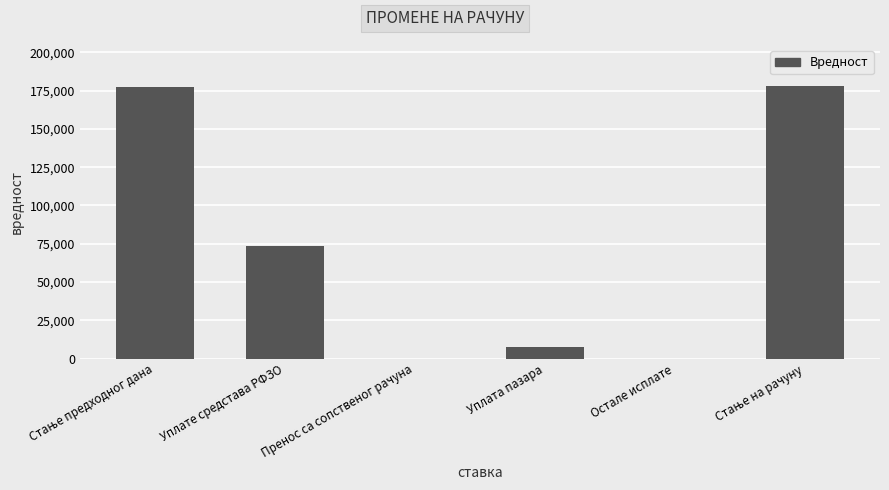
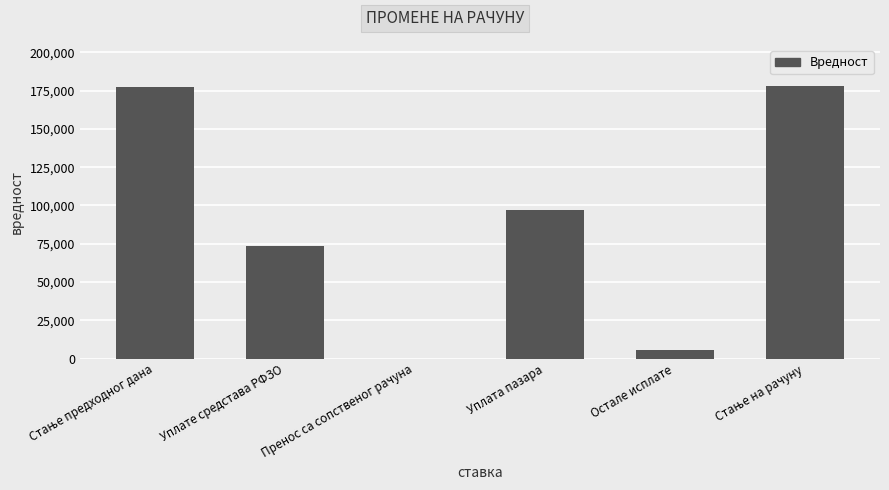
Уплата пазара: 8,000 -> 97,000
Остале исплате: 0 -> 6,000
